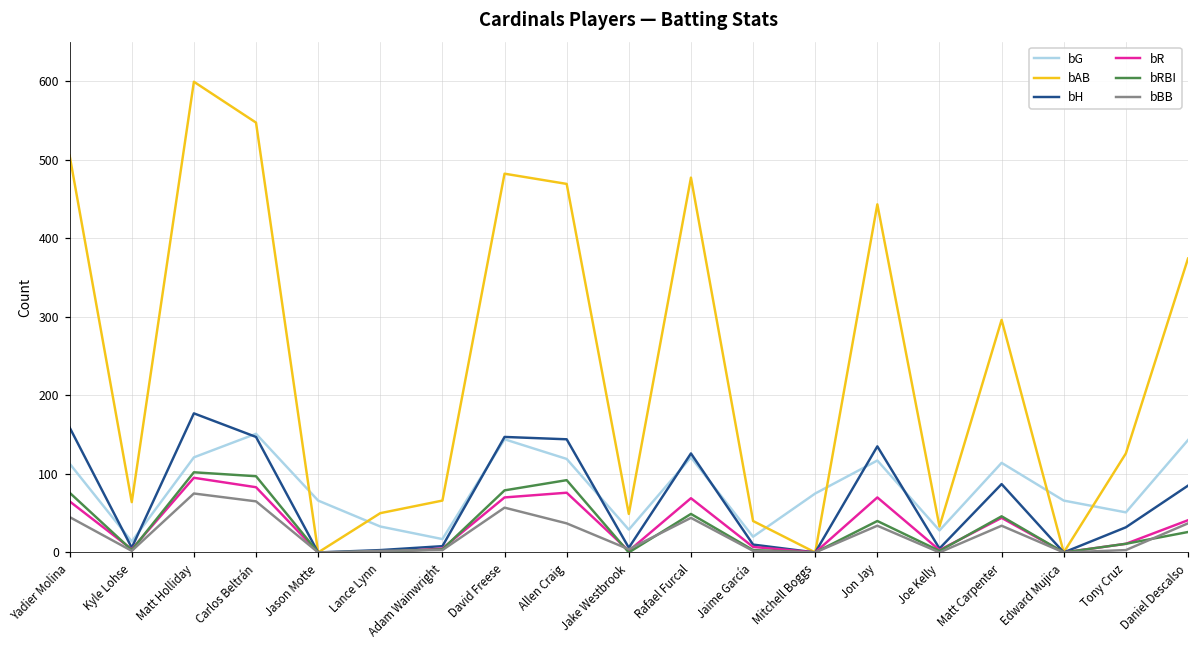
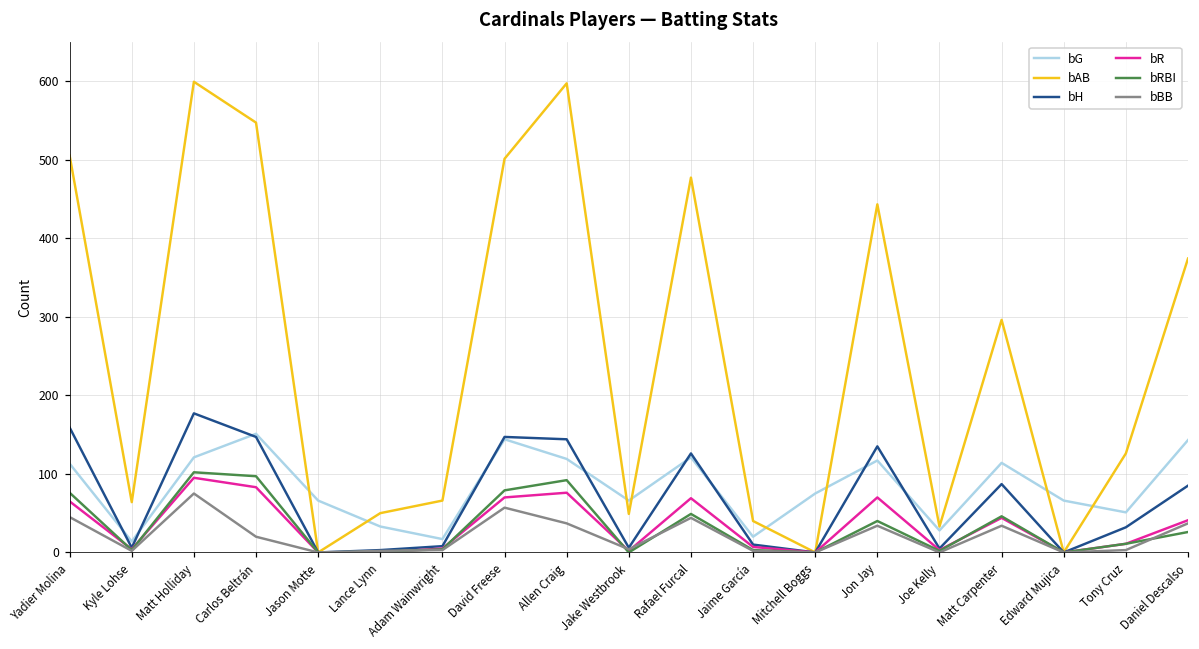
bBB, Carlos Beltrán: 70 -> 20
bAB, David Freese: 480 -> 500
bAB, Allen Craig: 470 -> 600
bG, Jake Westbrook: 30 -> 70
